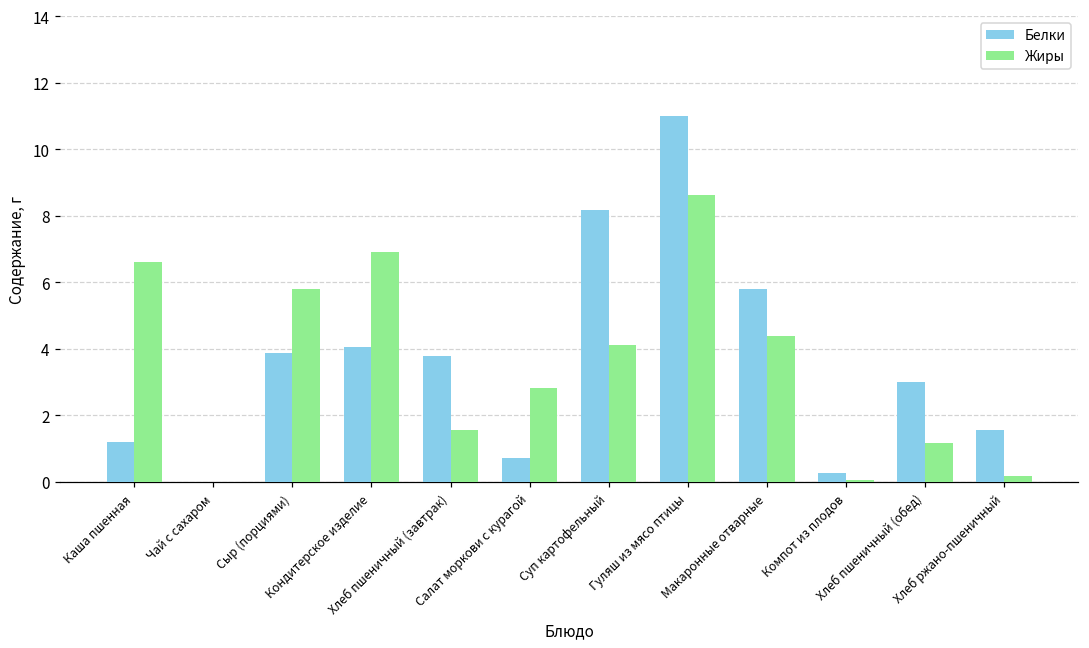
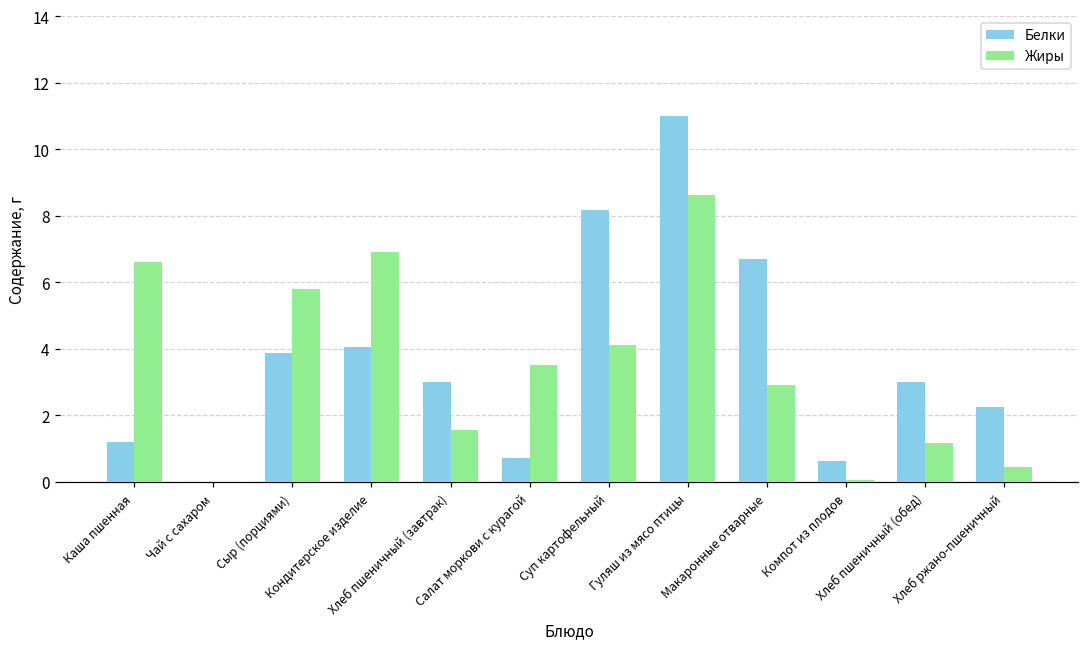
Белки, Хлеб пшеничный (завтрак): 3.8 -> 3.0
Жиры, Салат моркови с курагой: 2.8 -> 3.5
Белки, Макаронные отварные: 5.8 -> 6.7
Жиры, Макаронные отварные: 4.4 -> 2.9
Белки, Компот из плодов: 0.3 -> 0.6
Белки, Хлеб ржано-пшеничный: 1.6 -> 2.2
Жиры, Хлеб ржано-пшеничный: 0.2 -> 0.4
